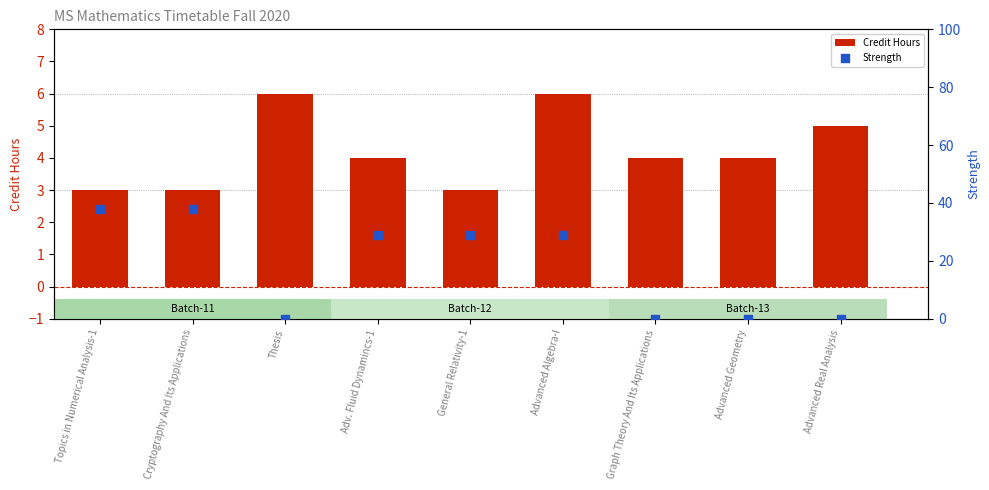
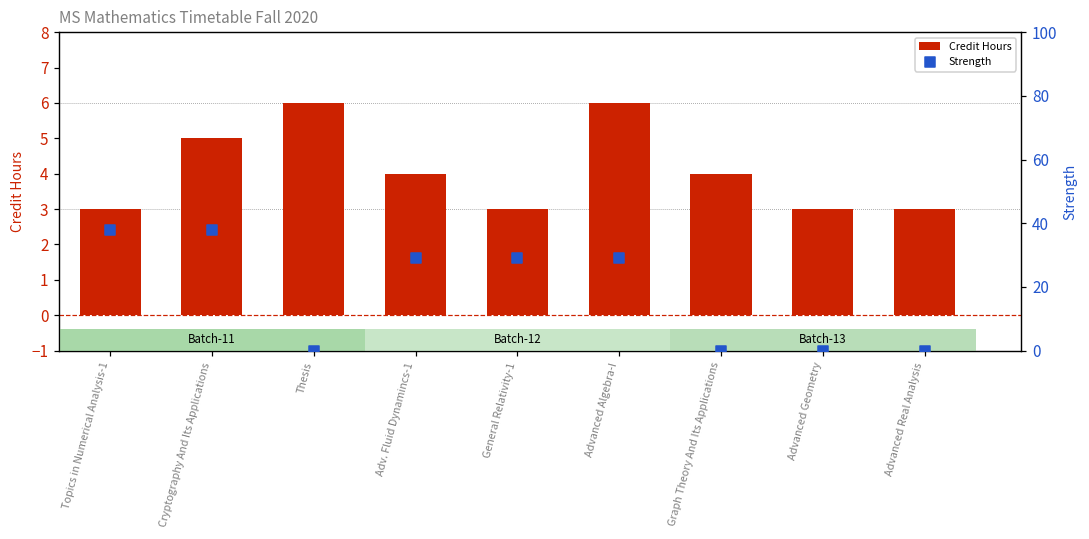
Credit Hours, Cryptography And Its Applications: 3 -> 5
Credit Hours, Advanced Geometry: 4 -> 3
Credit Hours, Advanced Real Analysis: 5 -> 3
